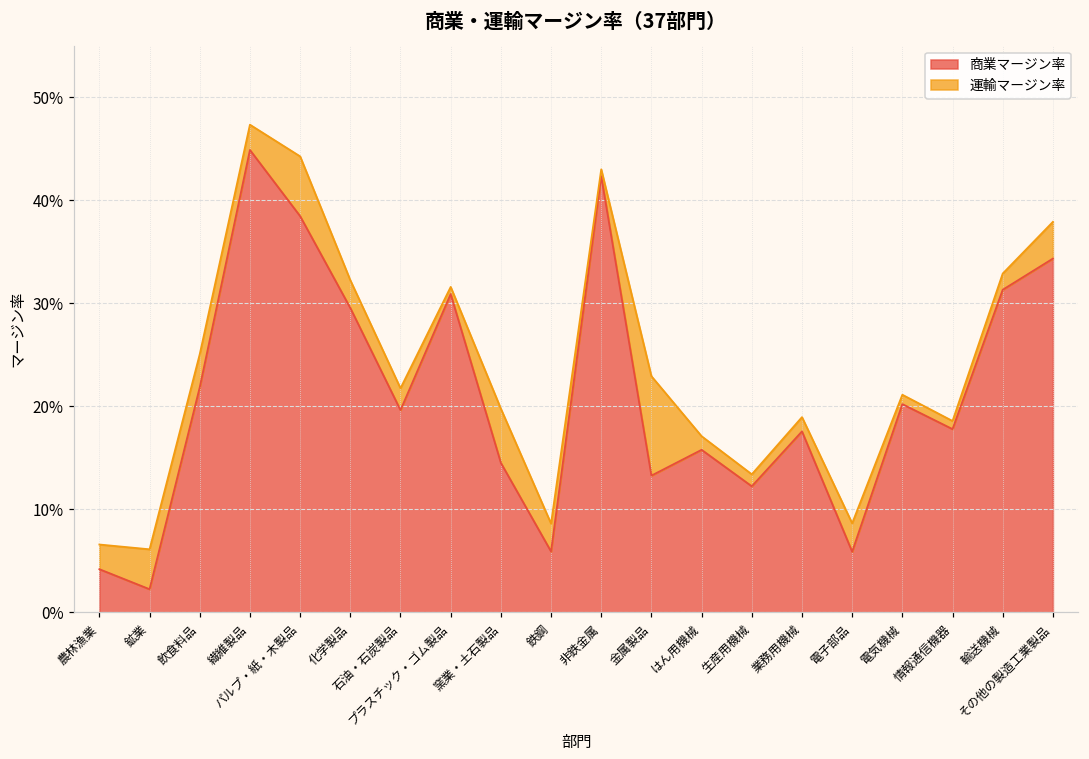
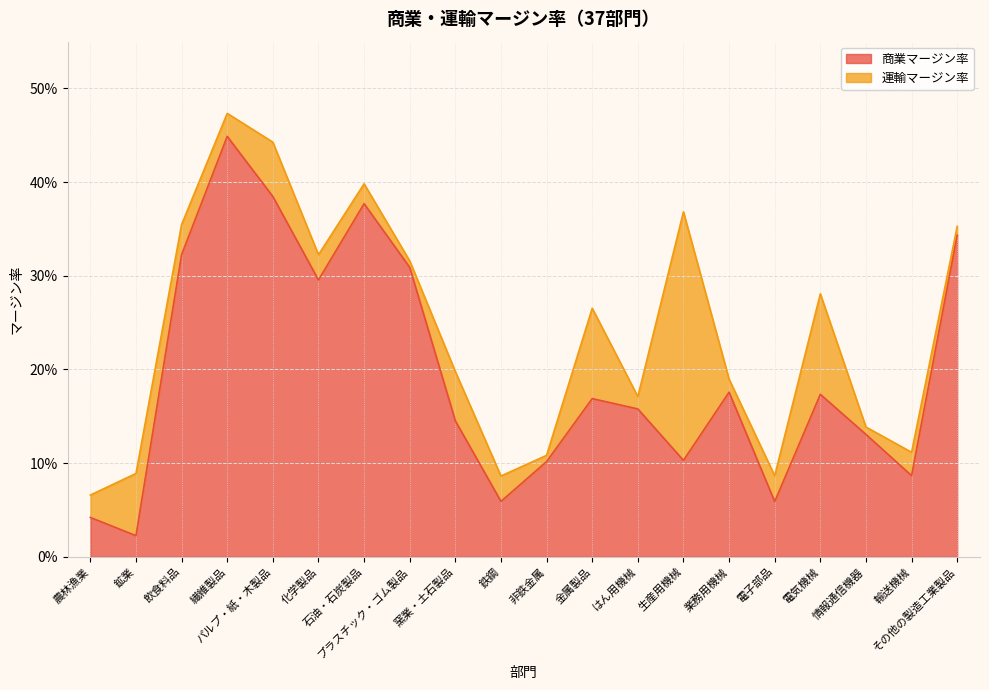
運輸マージン率, 鉱業: 4% -> 7%
商業マージン率, 飲食料品: 22% -> 32%
商業マージン率, 石油・石炭製品: 20% -> 38%
商業マージン率, 非鉄金属: 42% -> 10%
商業マージン率, 金属製品: 13% -> 17%
商業マージン率, 生産用機械: 12% -> 10%
運輸マージン率, 生産用機械: 1% -> 27%
商業マージン率, 電気機械: 20% -> 17%
運輸マージン率, 電気機械: 1% -> 11%
商業マージン率, 情報通信機器: 18% -> 13%
商業マージン率, 輸送機械: 31% -> 9%
運輸マージン率, 輸送機械: 1.6% -> 2.5%
運輸マージン率, その他の製造工業製品: 4% -> 1%
